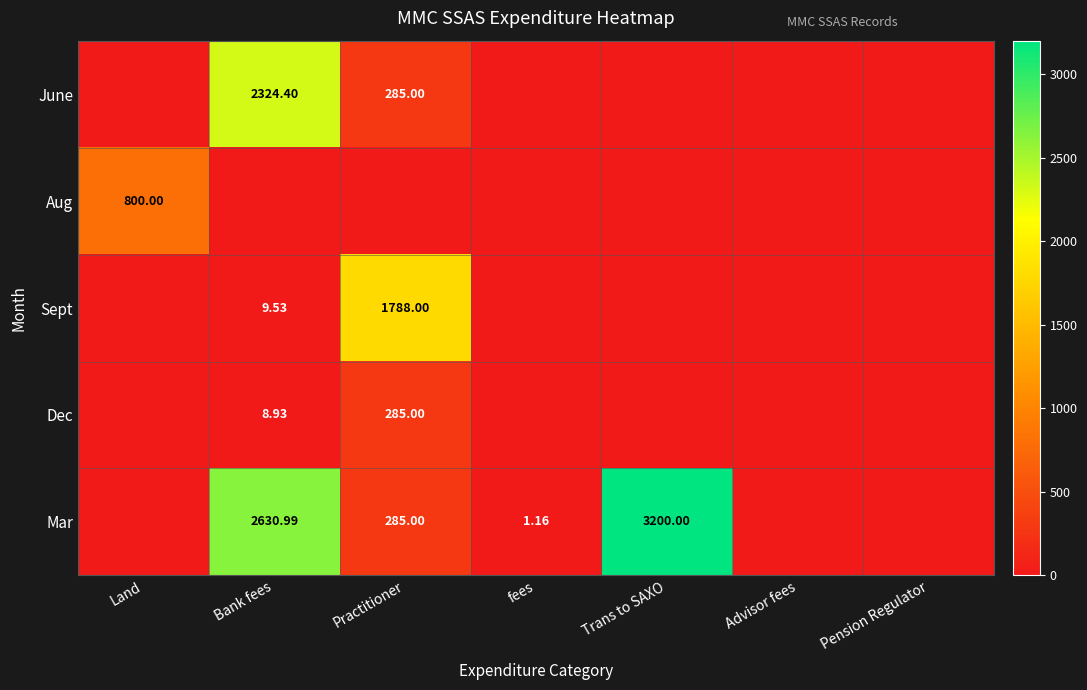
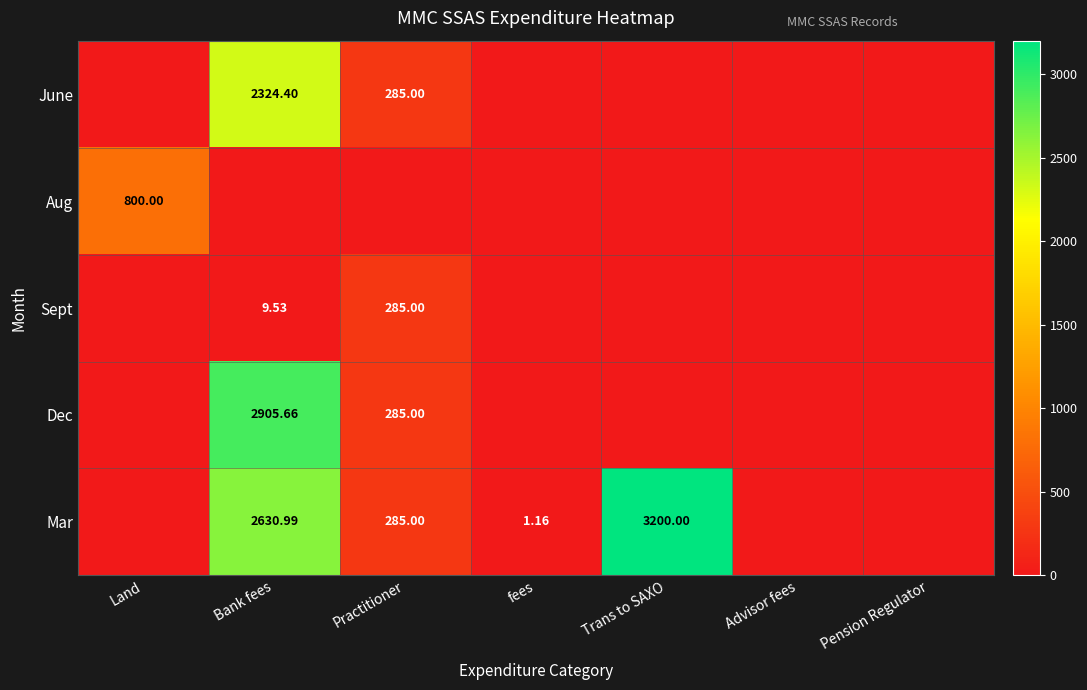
Sept, Practitioner: 1788.00 -> 285.00
Dec, Bank fees: 8.93 -> 2905.66
